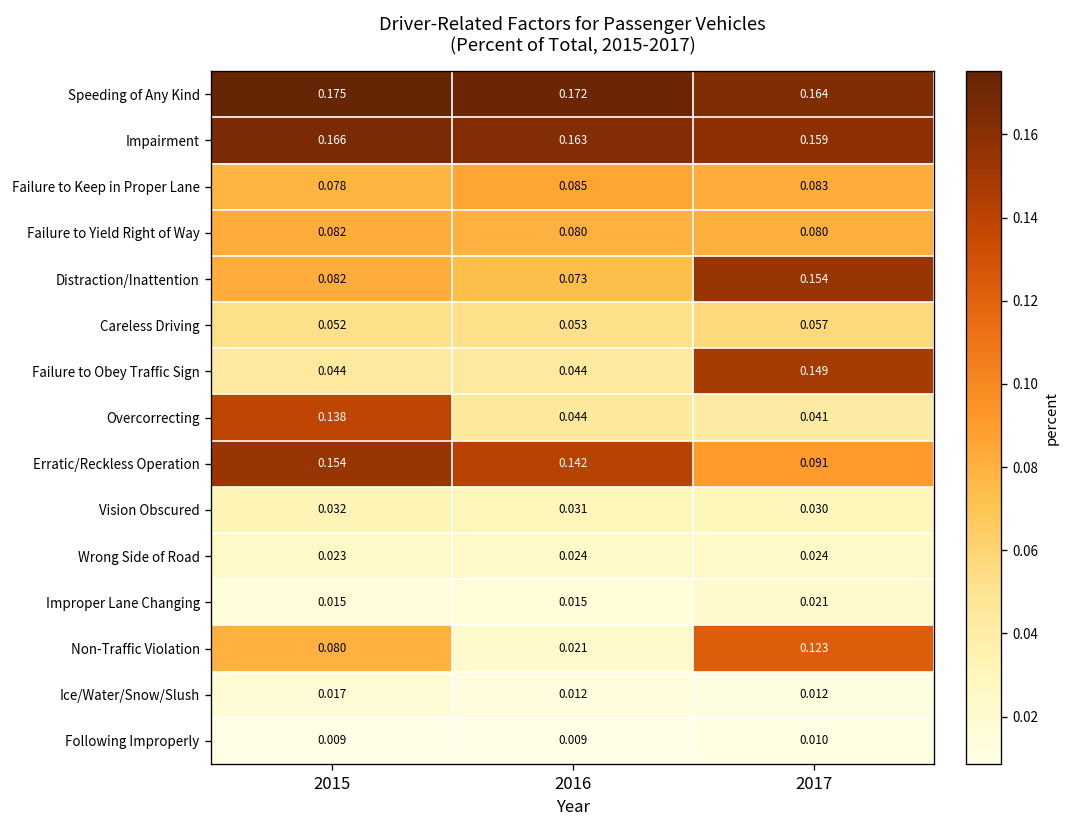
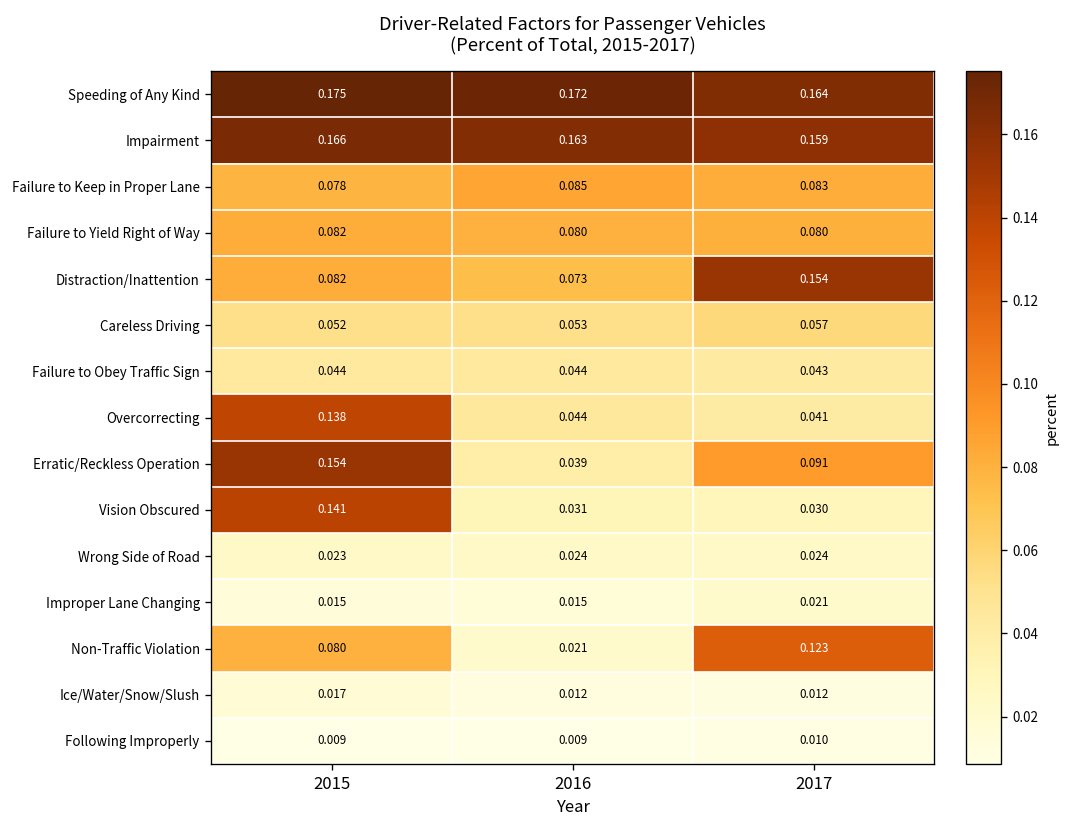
Failure to Obey Traffic Sign, 2017: 0.149 -> 0.043
Erratic/Reckless Operation, 2016: 0.142 -> 0.039
Vision Obscured, 2015: 0.032 -> 0.141
